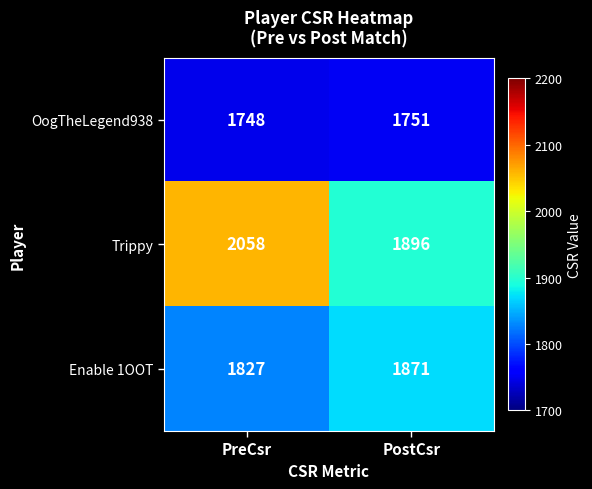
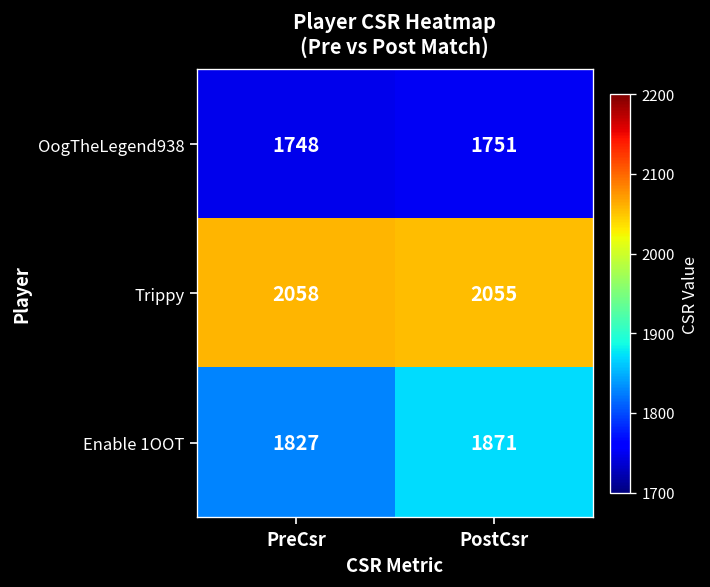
Trippy, PostCsr: 1896 -> 2055
